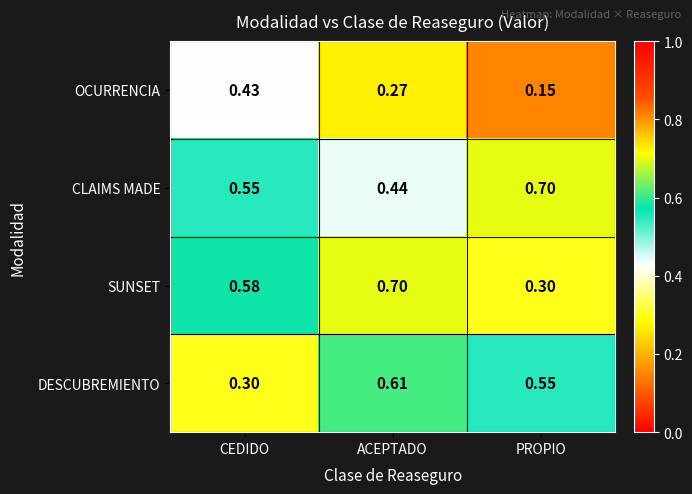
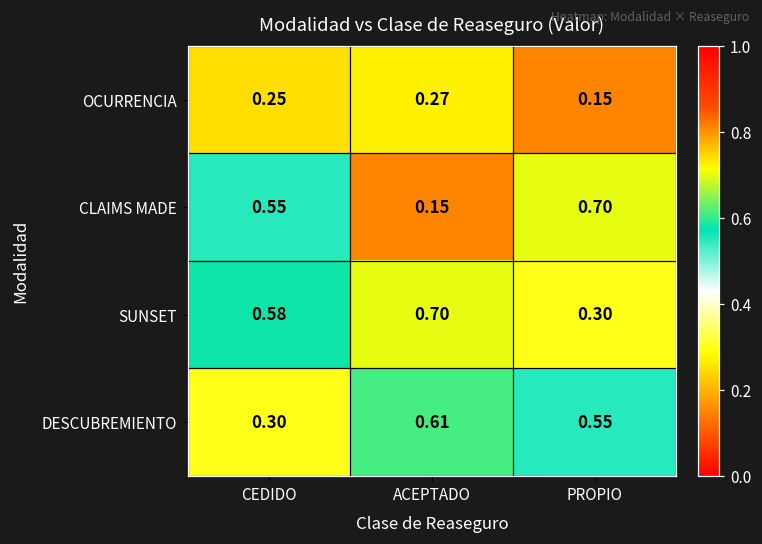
OCURRENCIA, CEDIDO: 0.43 -> 0.25
CLAIMS MADE, ACEPTADO: 0.44 -> 0.15
